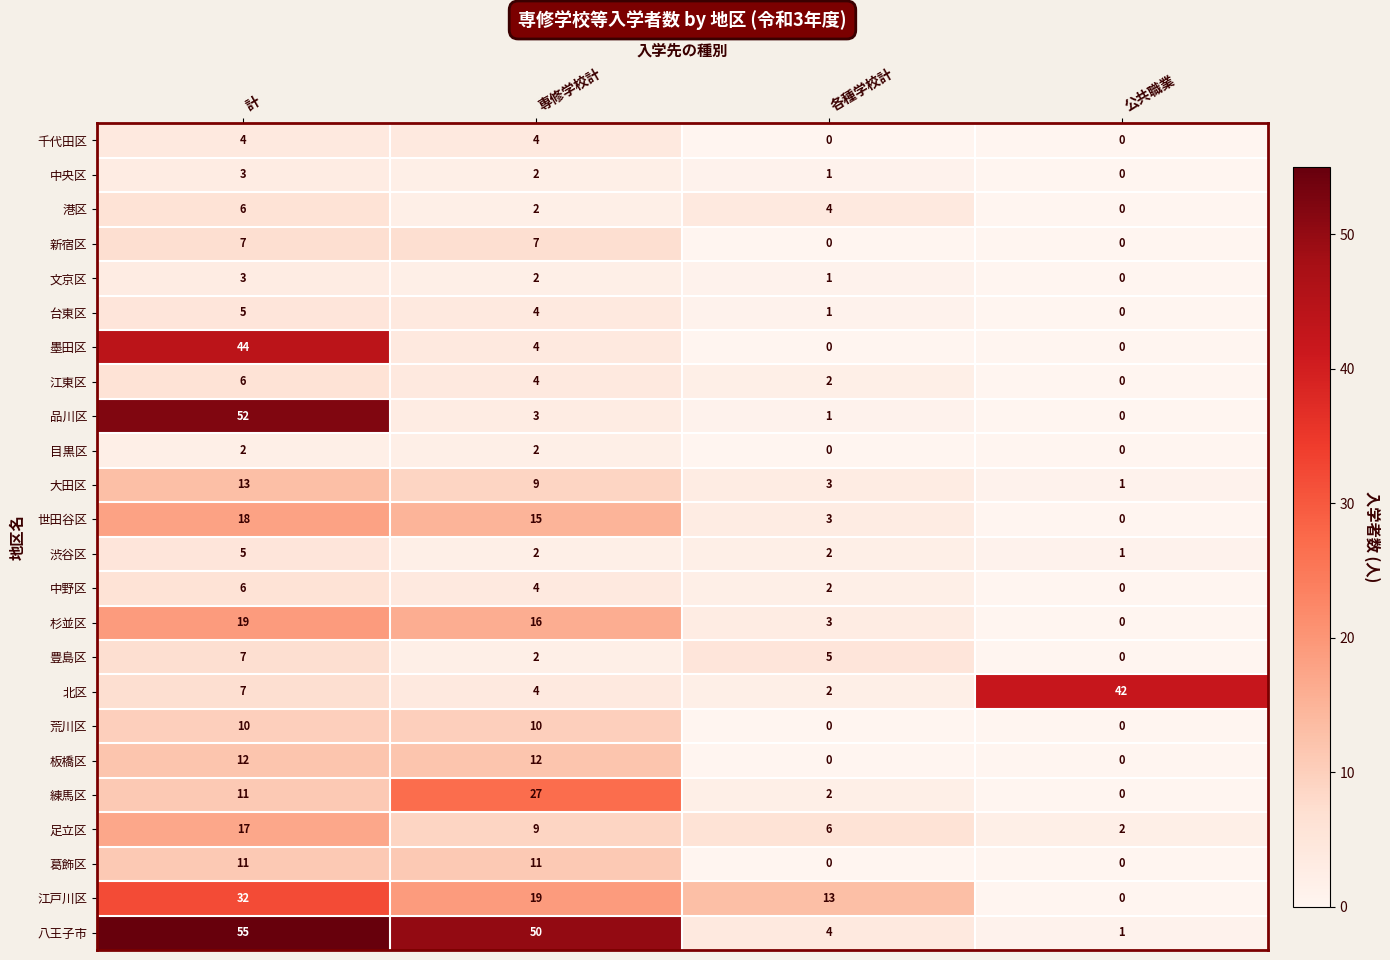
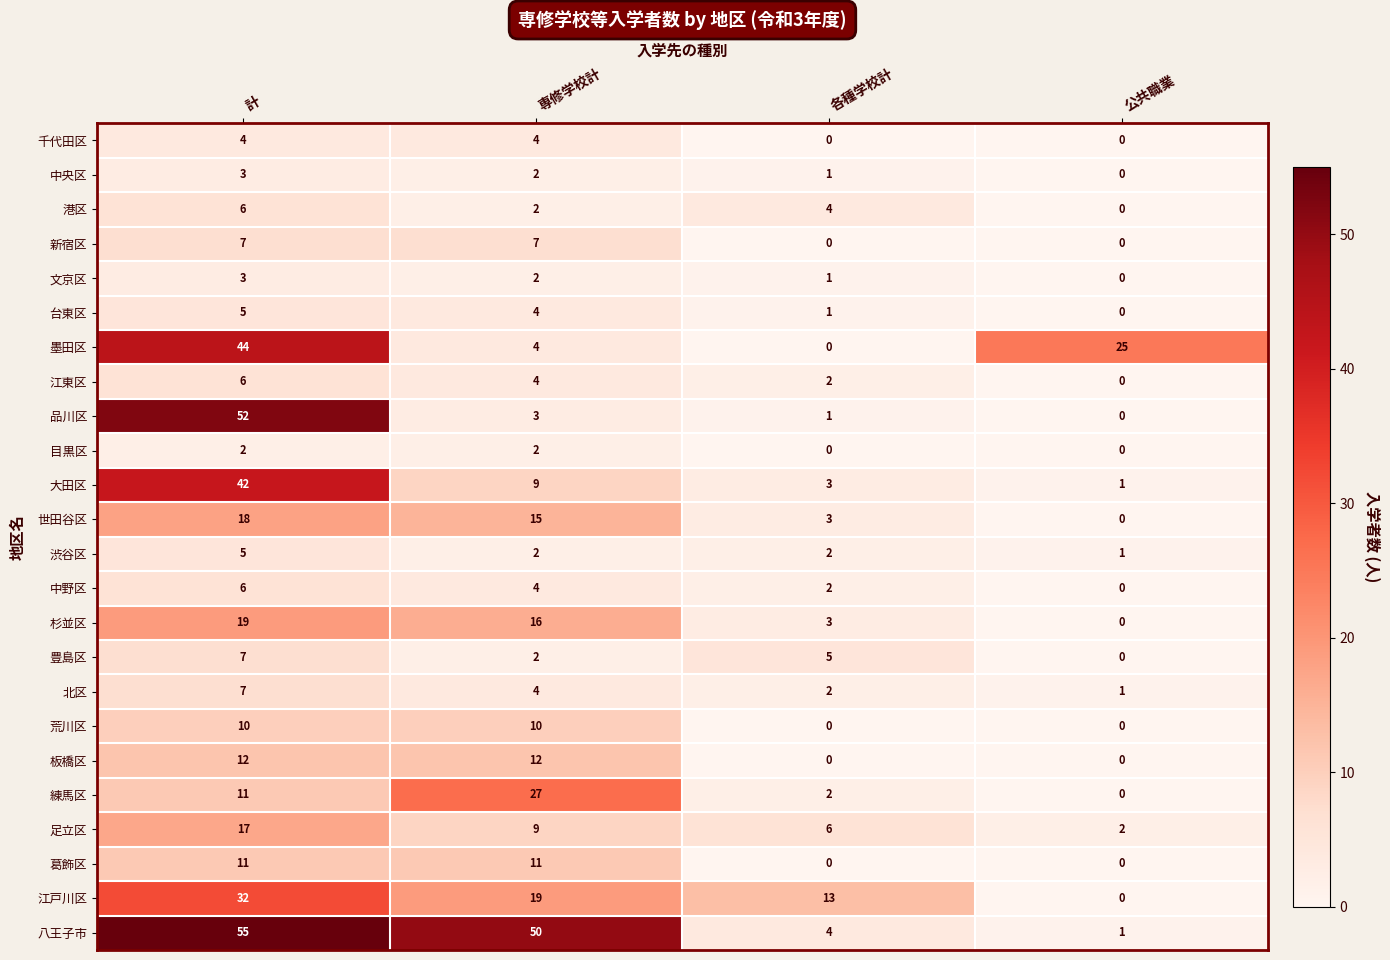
墨田区, 公共職業: 0 -> 25
大田区, 計: 13 -> 42
北区, 公共職業: 42 -> 1
